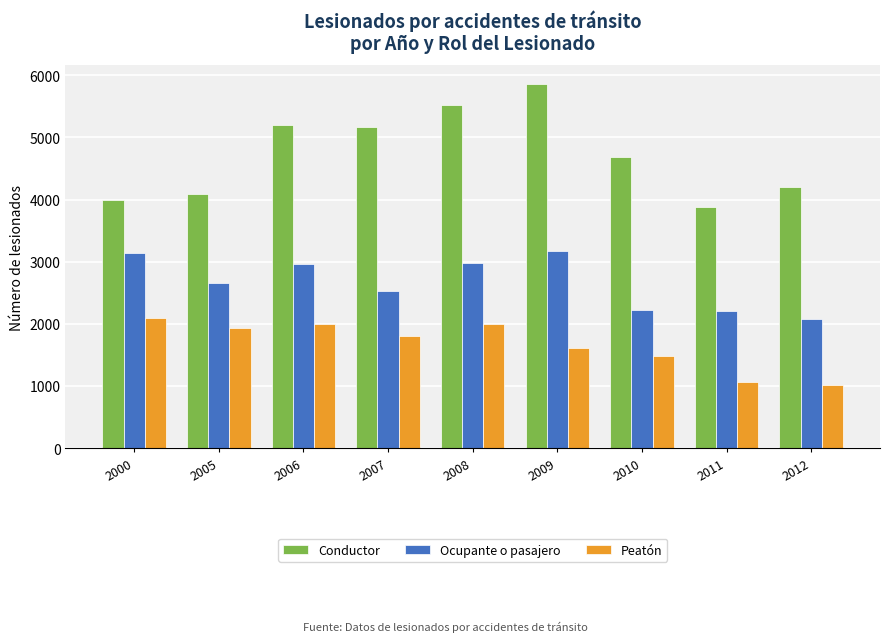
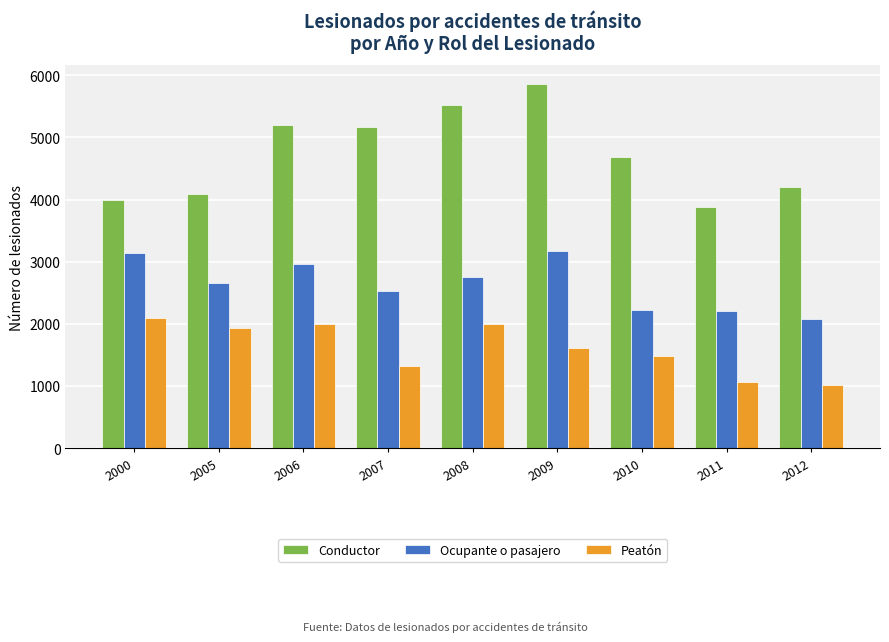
Peatón, 2007: 1800 -> 1300
Ocupante o pasajero, 2008: 3000 -> 2800
